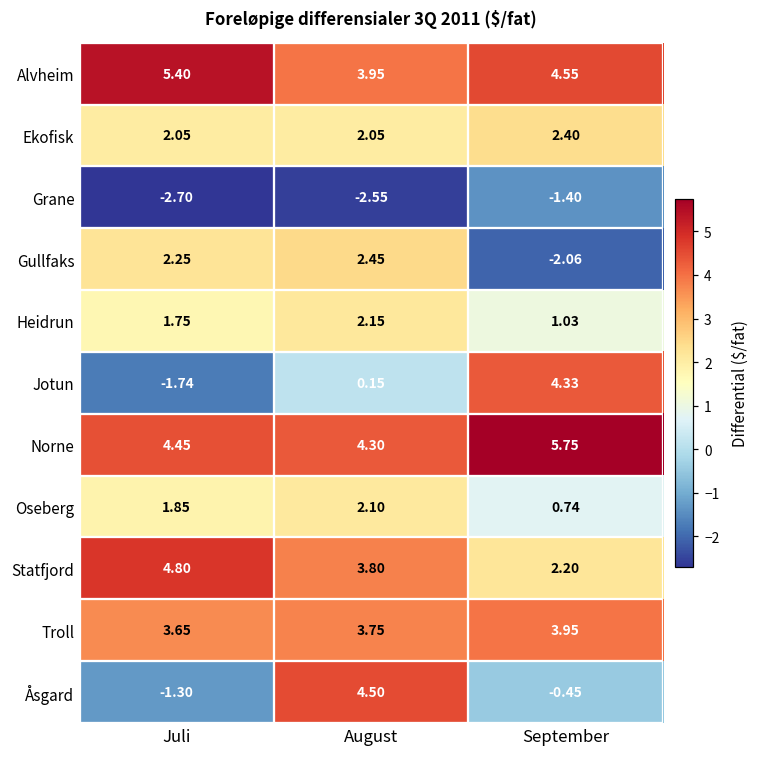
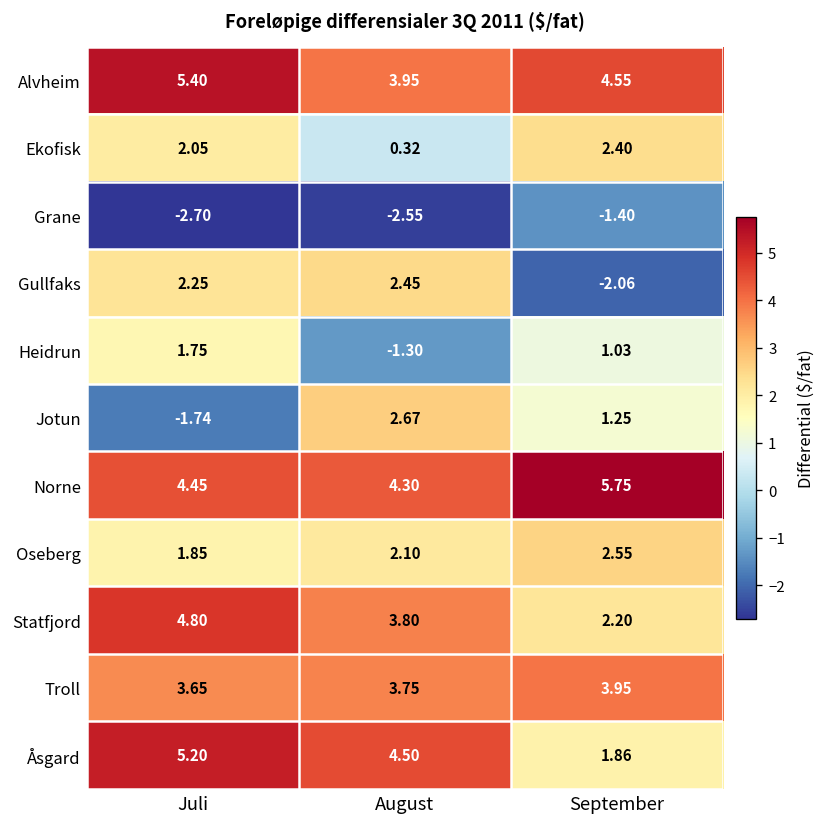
Ekofisk, August: 2.05 -> 0.32
Heidrun, August: 2.15 -> -1.30
Jotun, August: 0.15 -> 2.67
Jotun, September: 4.33 -> 1.25
Oseberg, September: 0.74 -> 2.55
Åsgard, Juli: -1.30 -> 5.20
Åsgard, September: -0.45 -> 1.86
